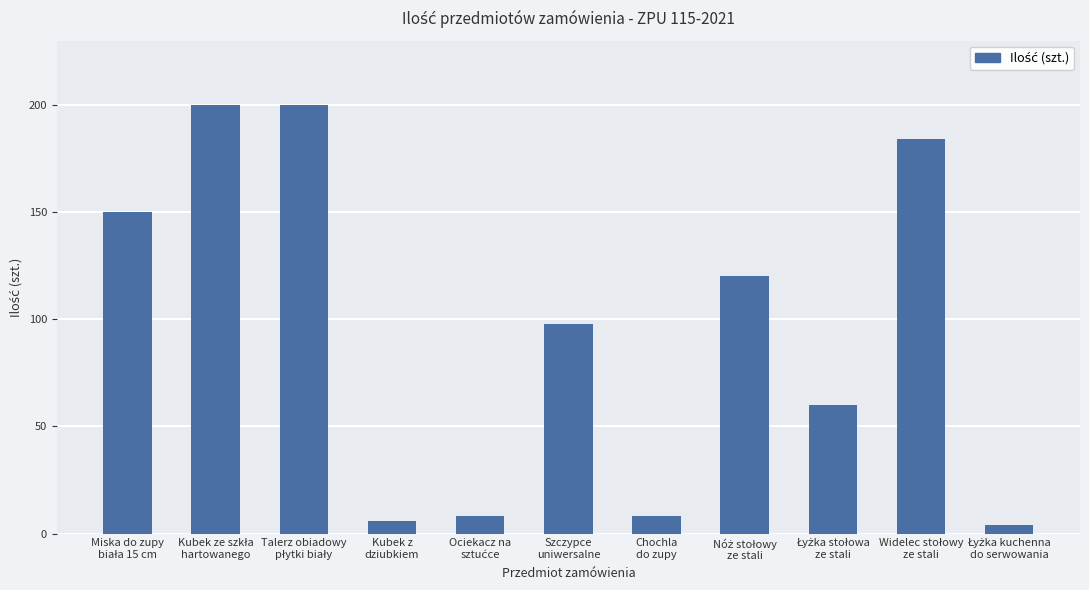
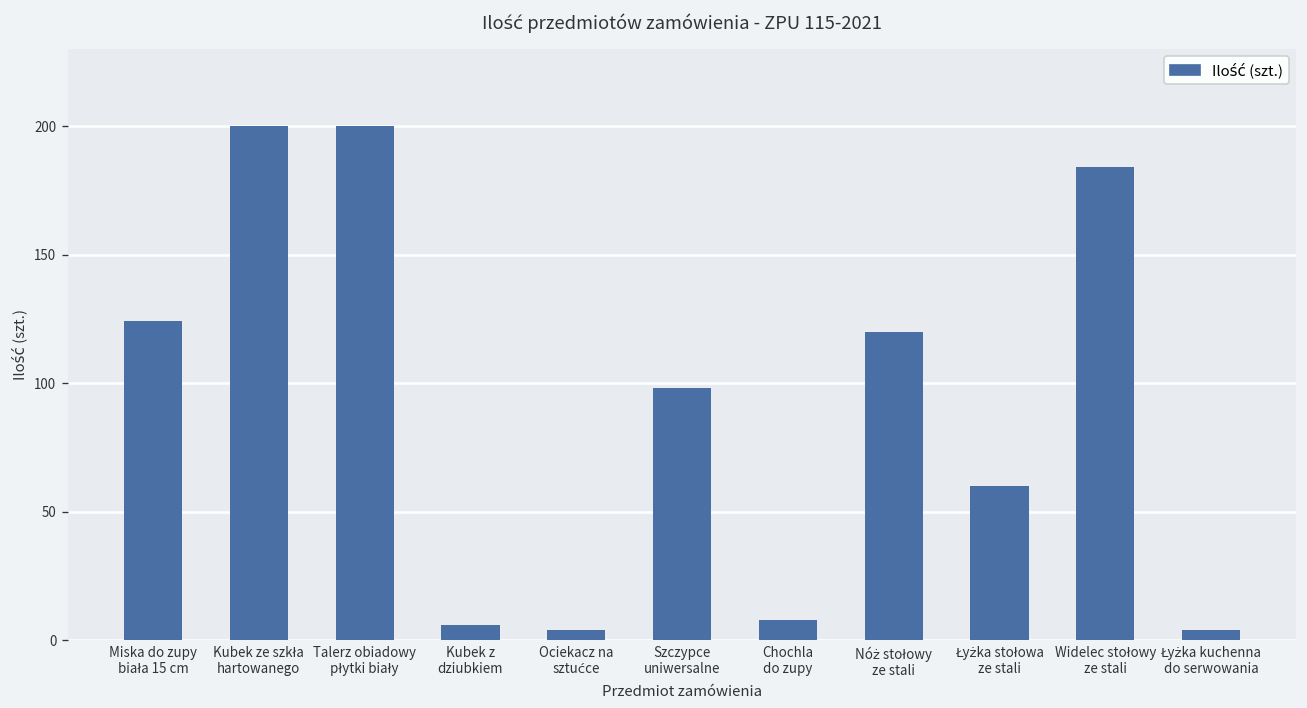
Miska do zupy biała 15 cm: 150 -> 124
Ociekacz na sztućce: 8 -> 4
